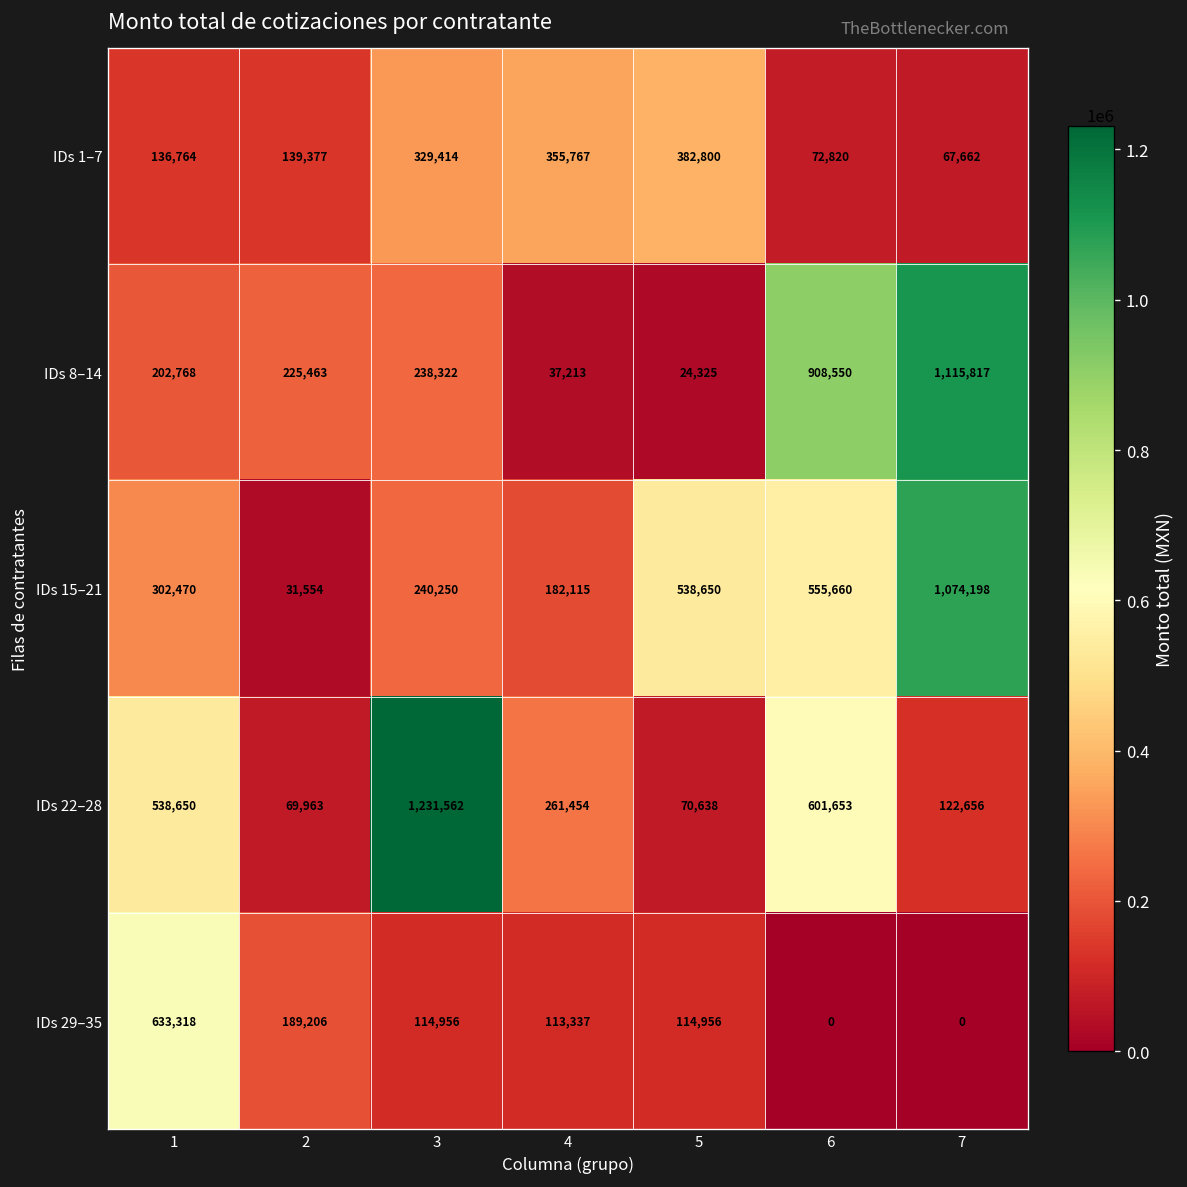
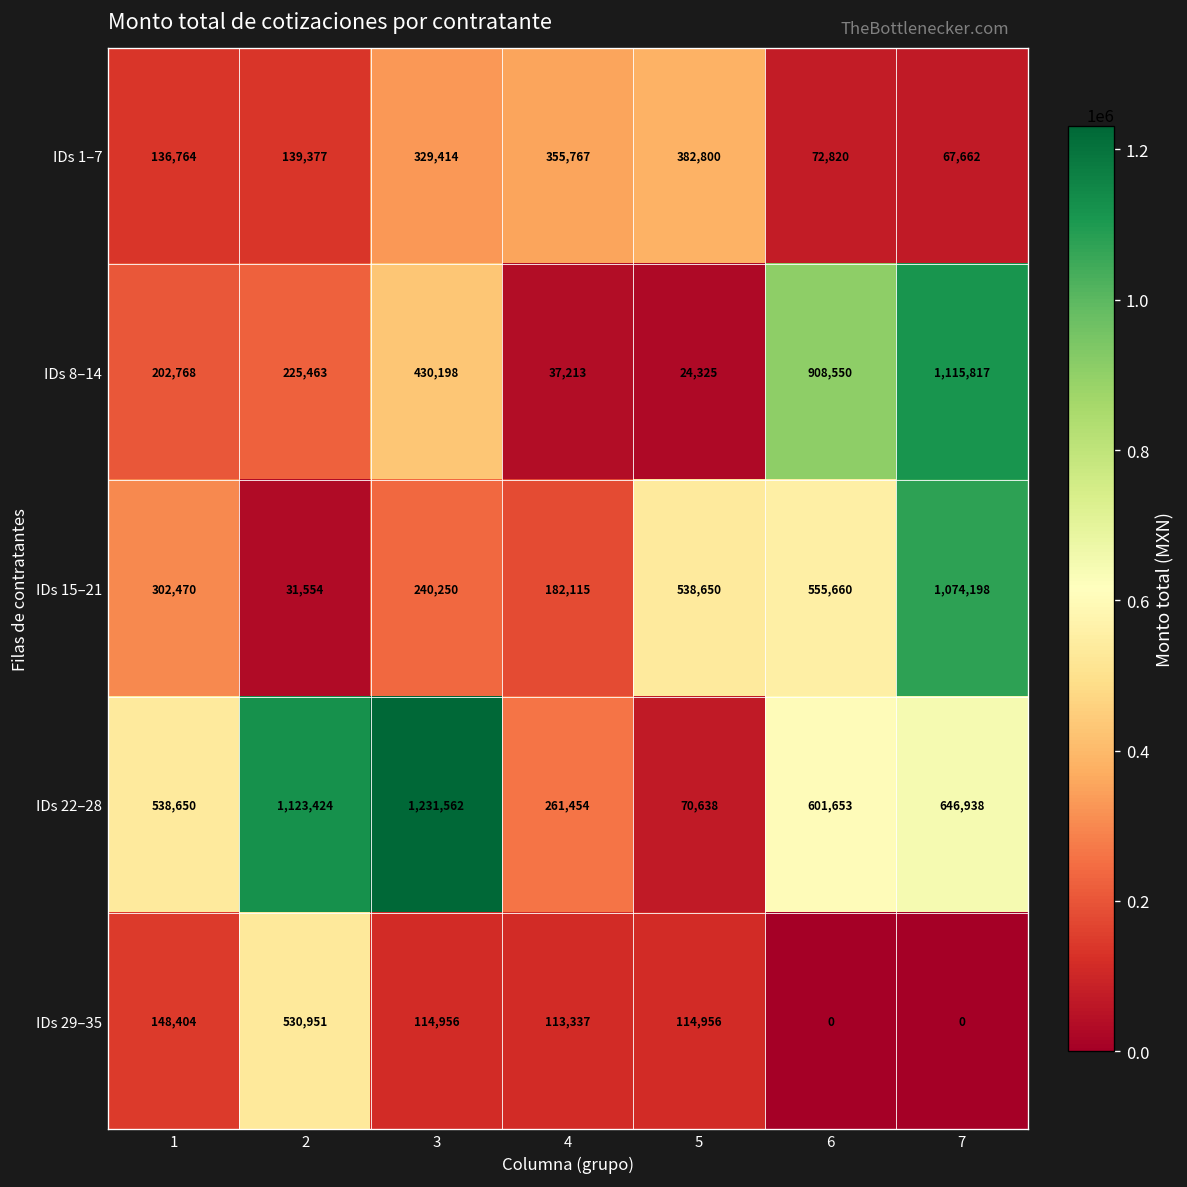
IDs 8–14, 3: 238,322 -> 430,198
IDs 22–28, 2: 69,963 -> 1,123,424
IDs 22–28, 7: 122,656 -> 646,938
IDs 29–35, 1: 633,318 -> 148,404
IDs 29–35, 2: 189,206 -> 530,951
